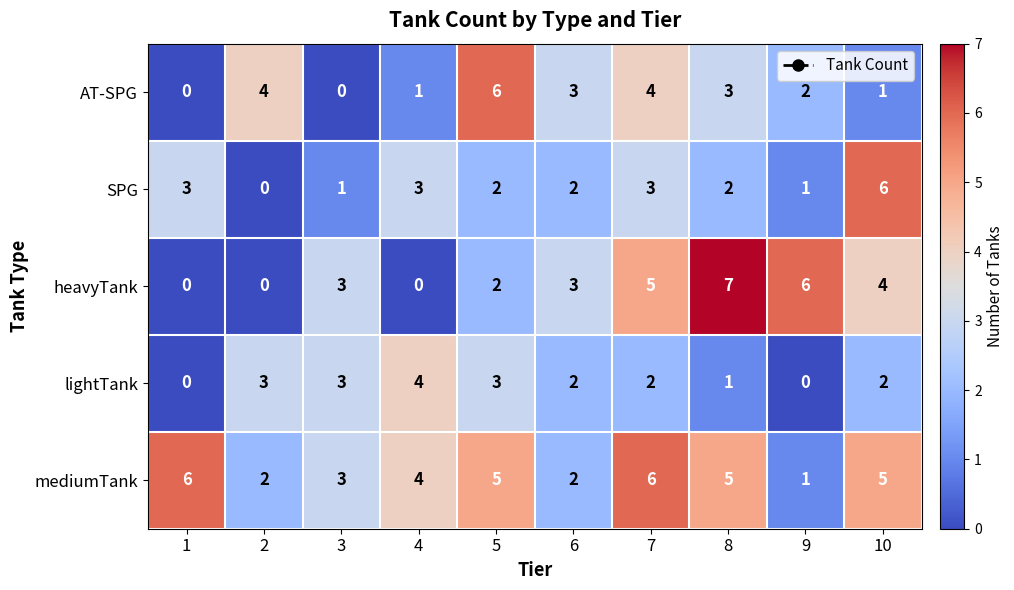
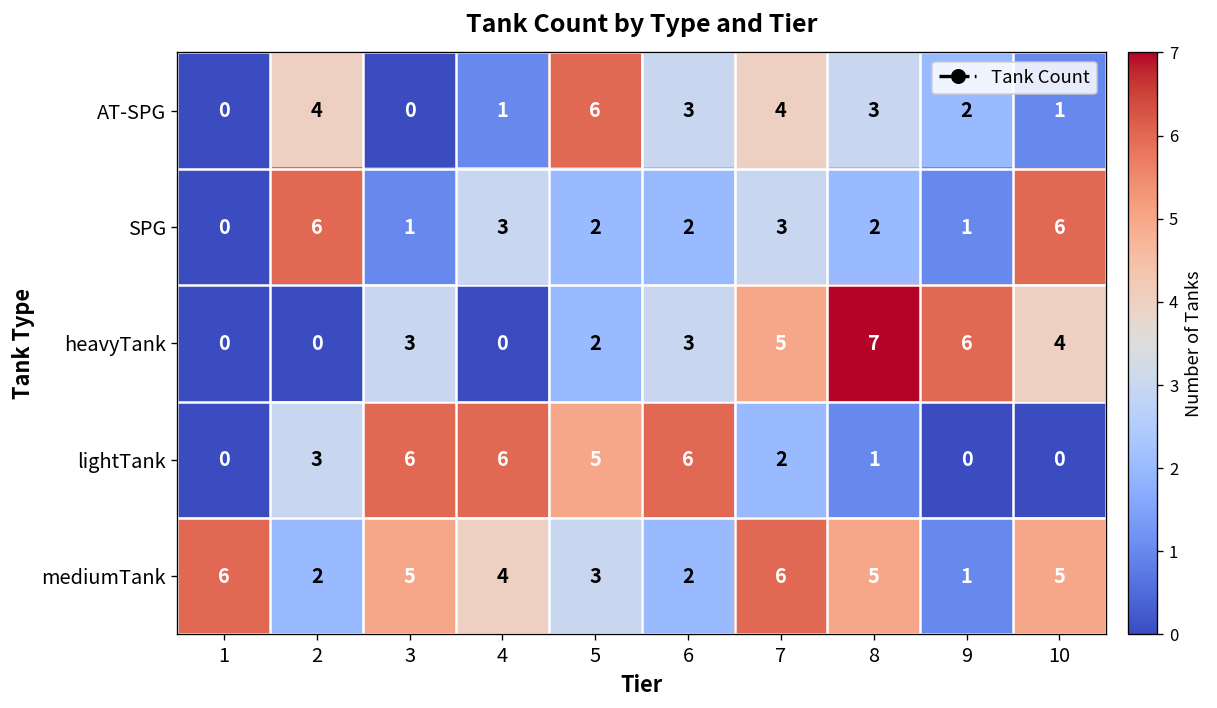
SPG, 1: 3 -> 0
SPG, 2: 0 -> 6
lightTank, 3: 3 -> 6
lightTank, 4: 4 -> 6
lightTank, 5: 3 -> 5
lightTank, 6: 2 -> 6
lightTank, 10: 2 -> 0
mediumTank, 3: 3 -> 5
mediumTank, 5: 5 -> 3
